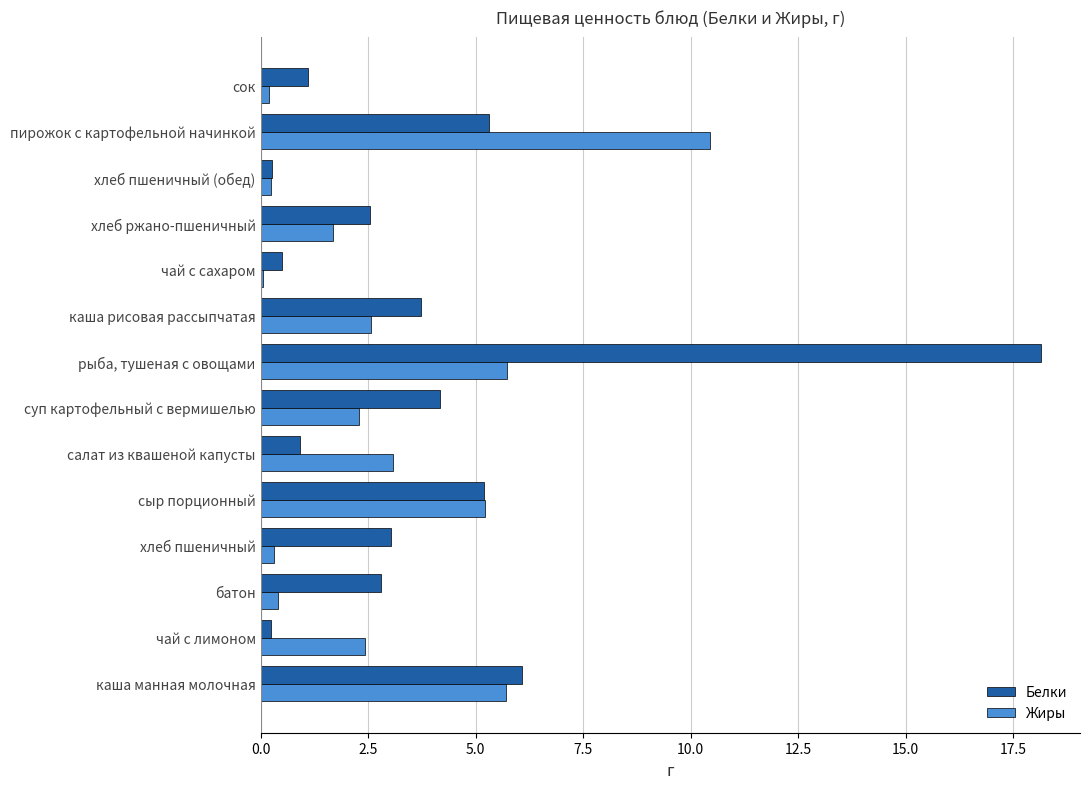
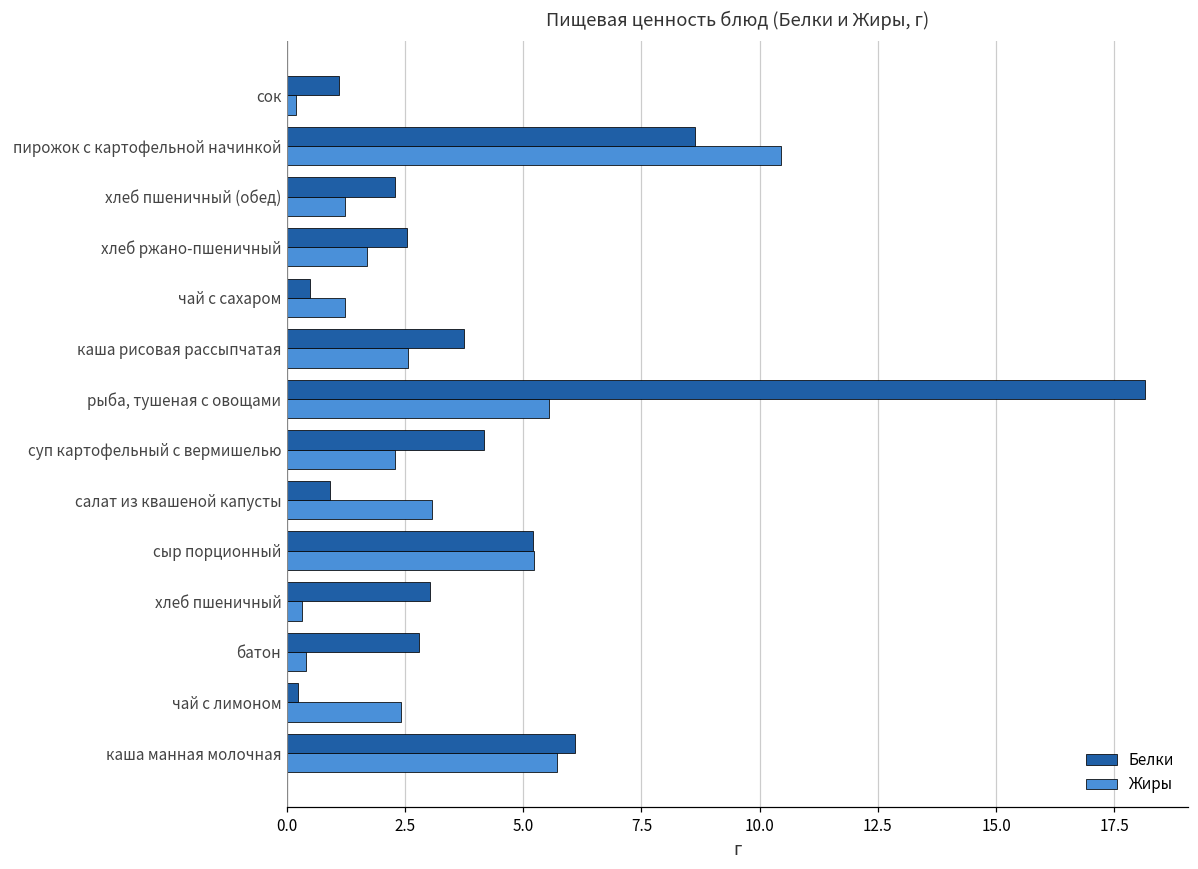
Белки, пирожок с картофельной начинкой: 5.3 -> 8.6
Белки, хлеб пшеничный (обед): 0.3 -> 2.3
Жиры, хлеб пшеничный (обед): 0.2 -> 1.2
Жиры, чай с сахаром: 0.1 -> 1.2
Жиры, рыба, тушеная с овощами: 5.7 -> 5.5
